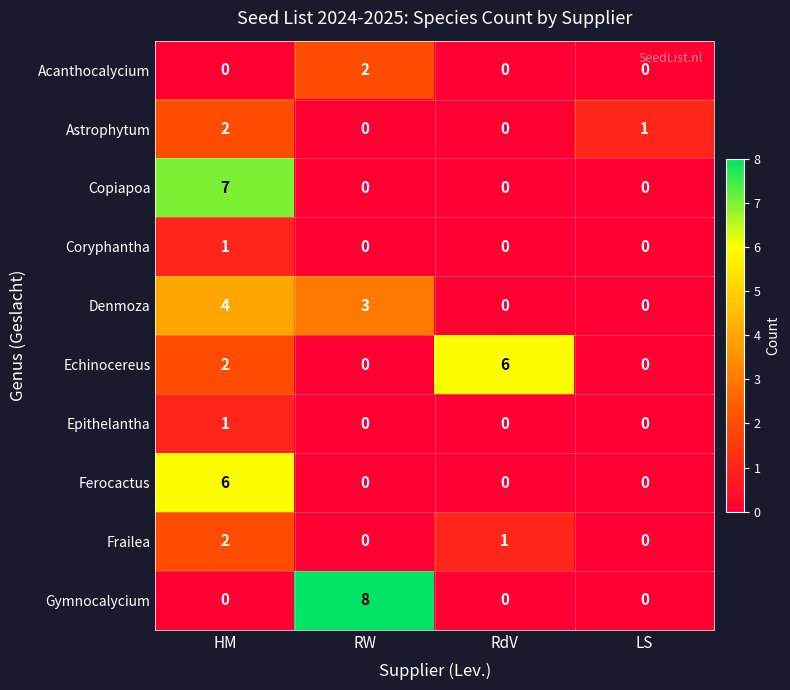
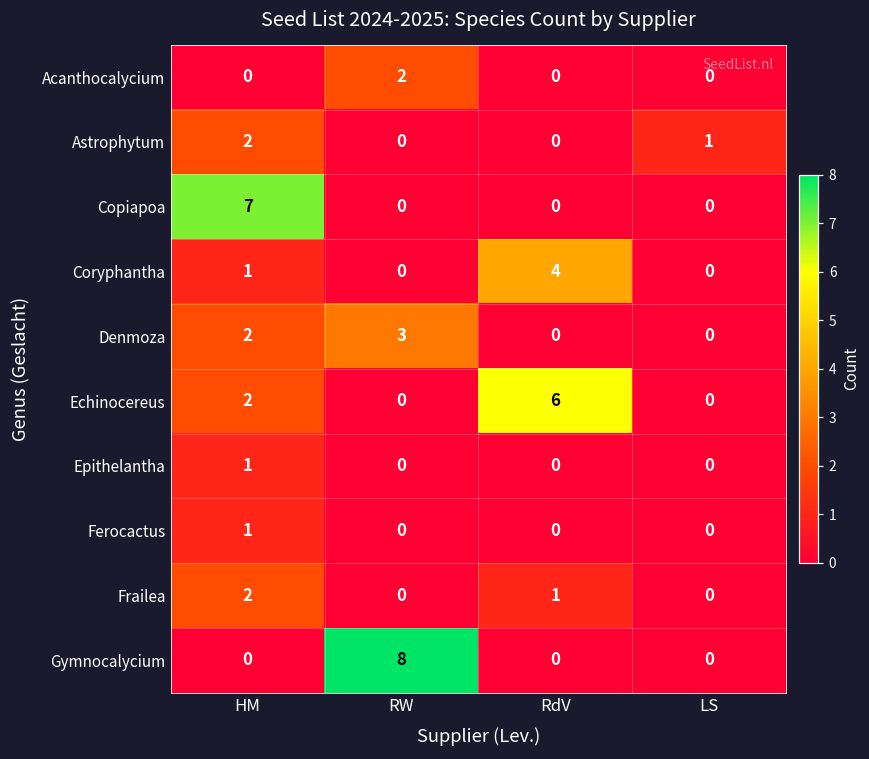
Coryphantha, RdV: 0 -> 4
Denmoza, HM: 4 -> 2
Ferocactus, HM: 6 -> 1
